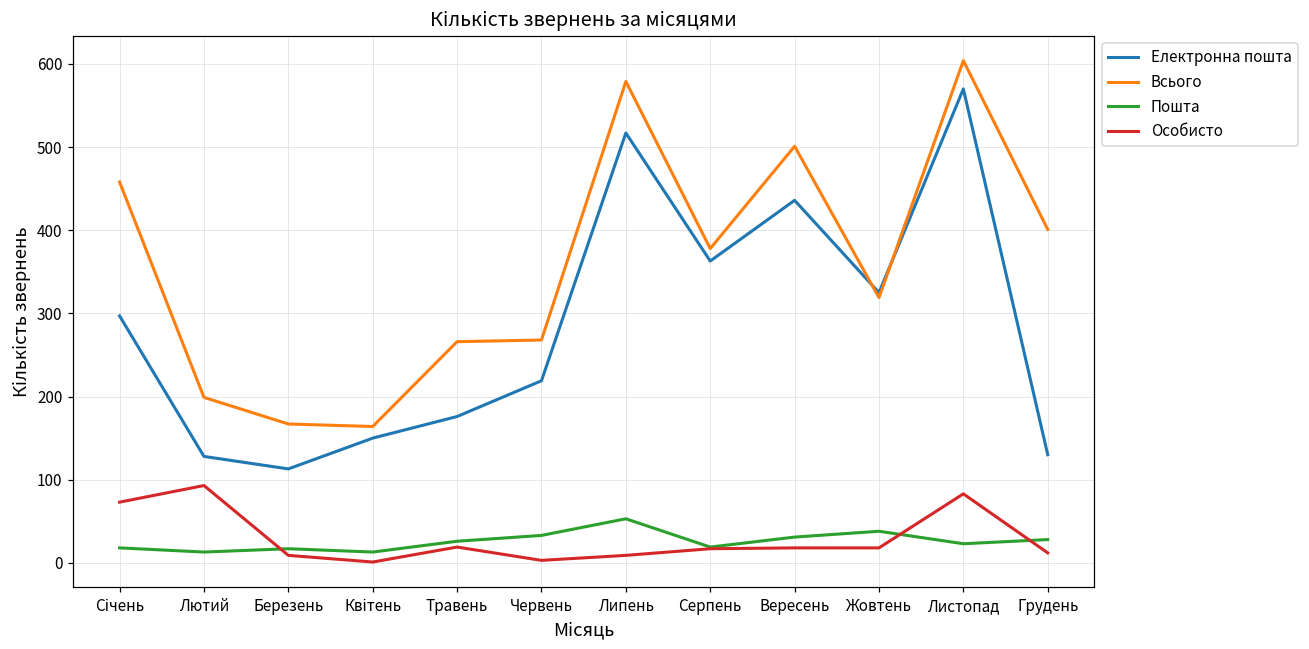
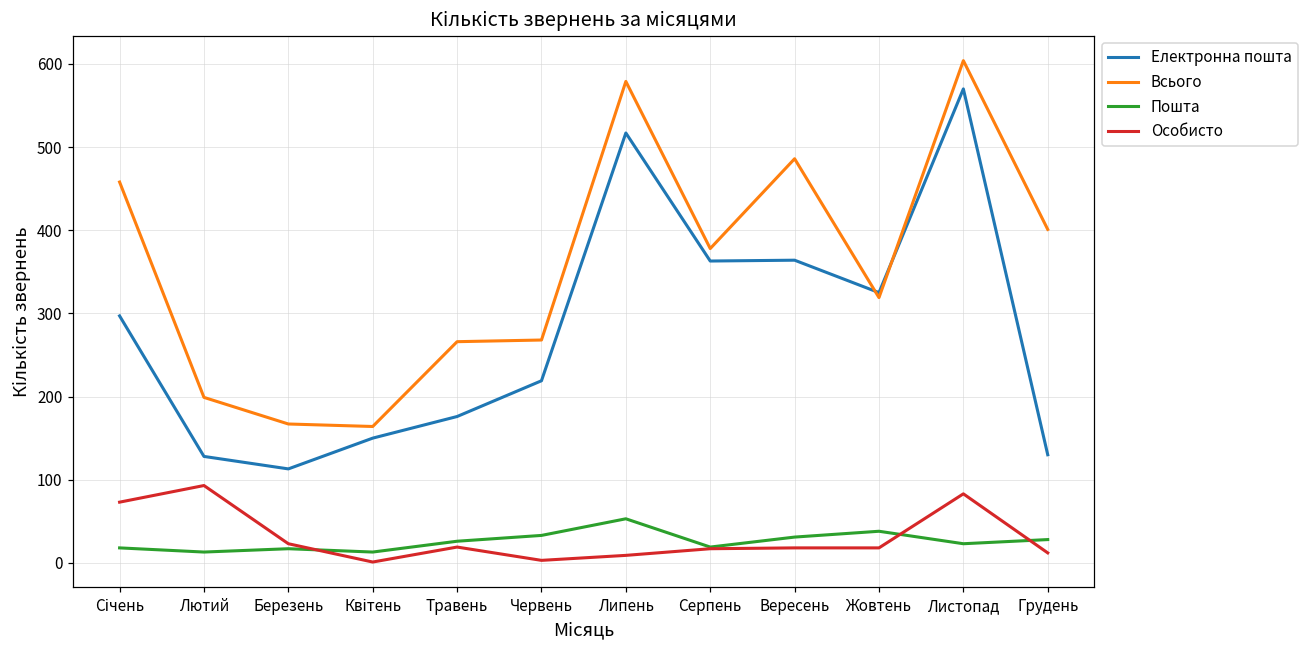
Особисто, Березень: 10 -> 20
Електронна пошта, Вересень: 440 -> 360
Всього, Вересень: 500 -> 490
